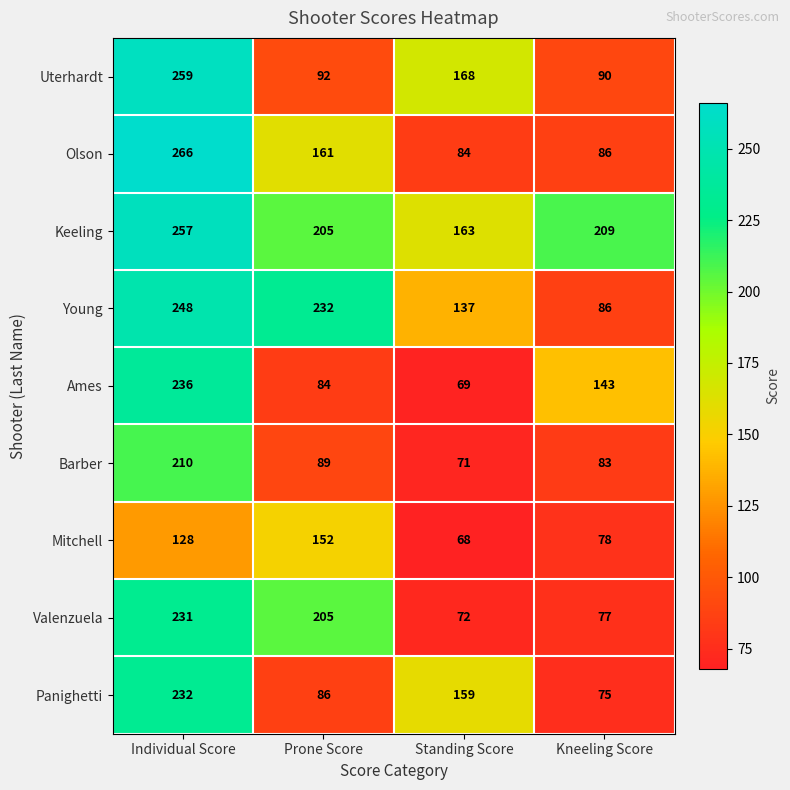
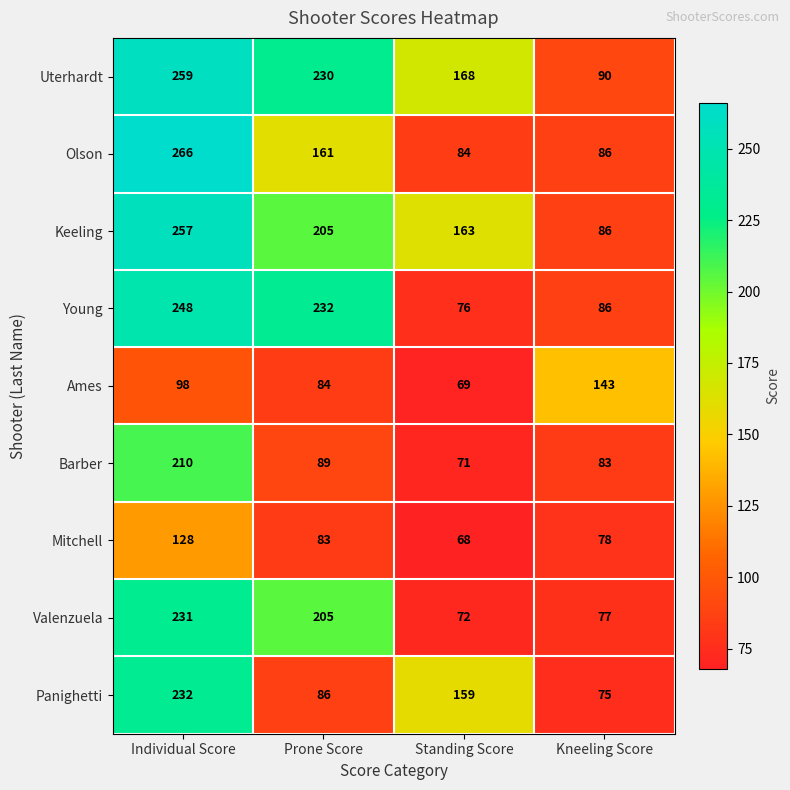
Uterhardt, Prone Score: 92 -> 230
Keeling, Kneeling Score: 209 -> 86
Young, Standing Score: 137 -> 76
Ames, Individual Score: 236 -> 98
Mitchell, Prone Score: 152 -> 83
